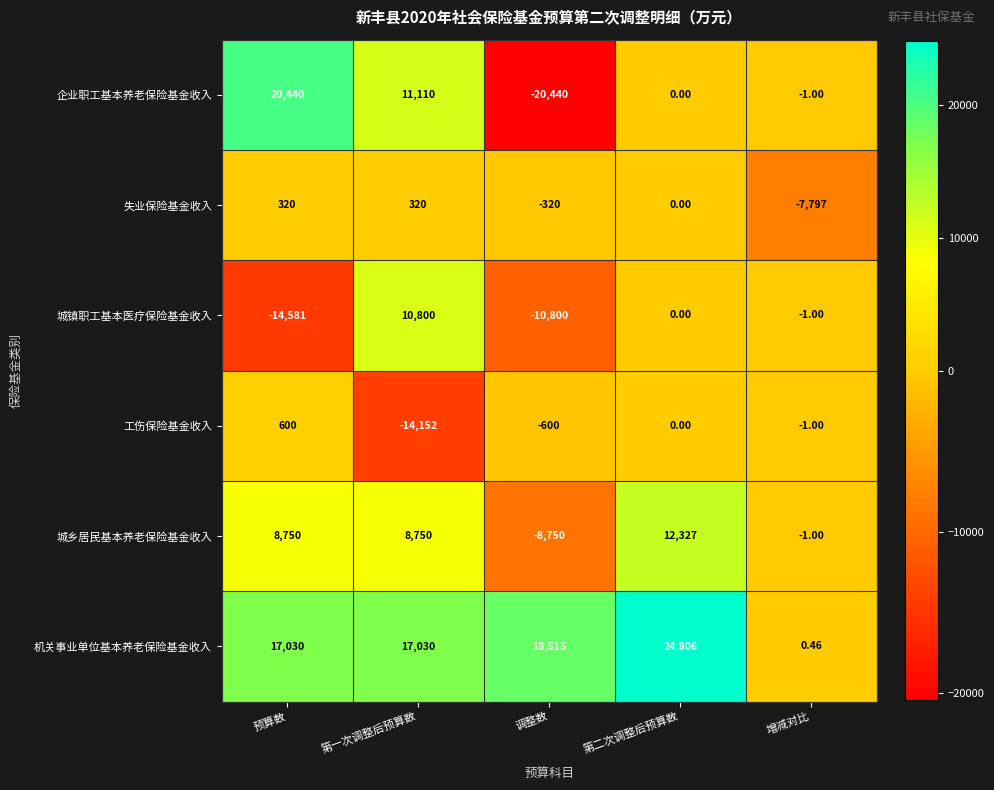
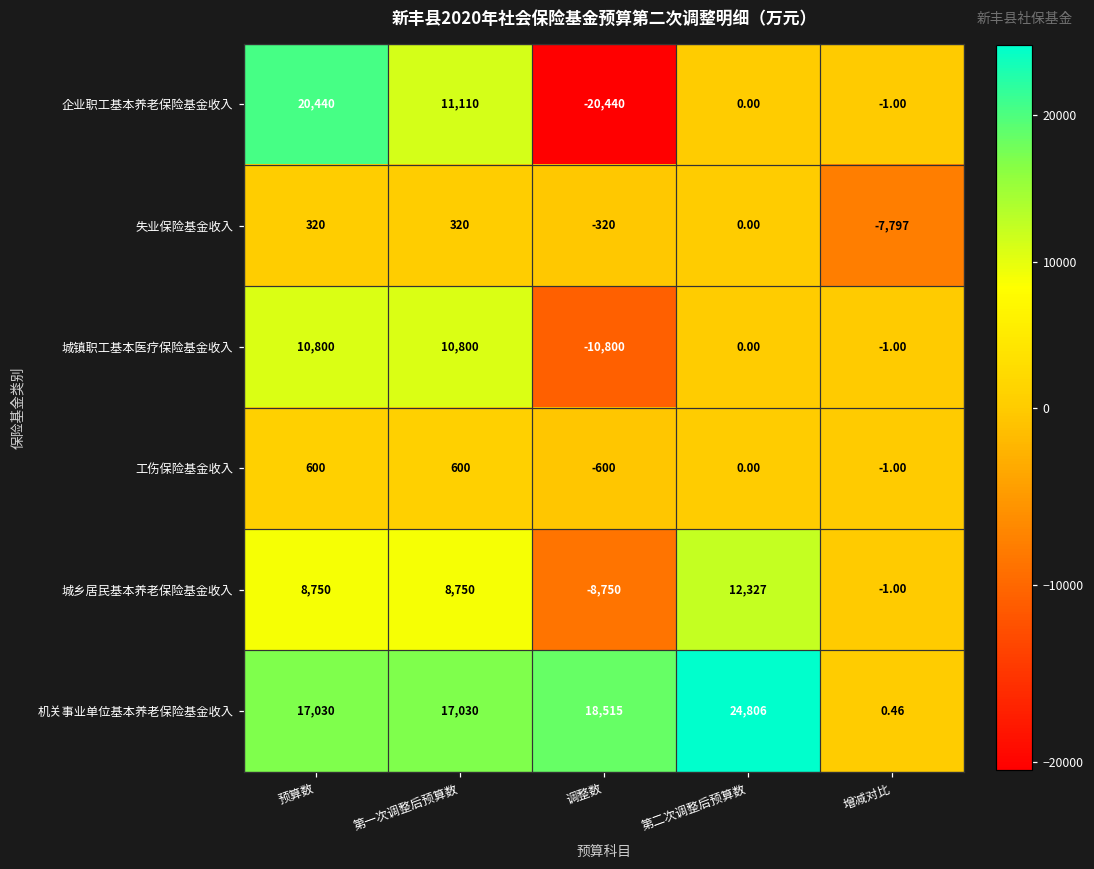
城镇职工基本医疗保险基金收入, 预算数: -14,581 -> 10,800
工伤保险基金收入, 第一次调整后预算数: -14,152 -> 600
